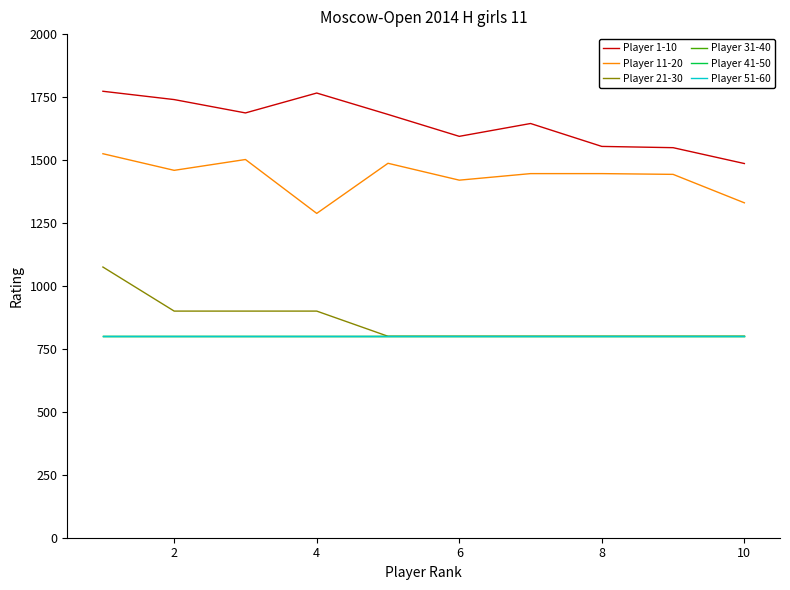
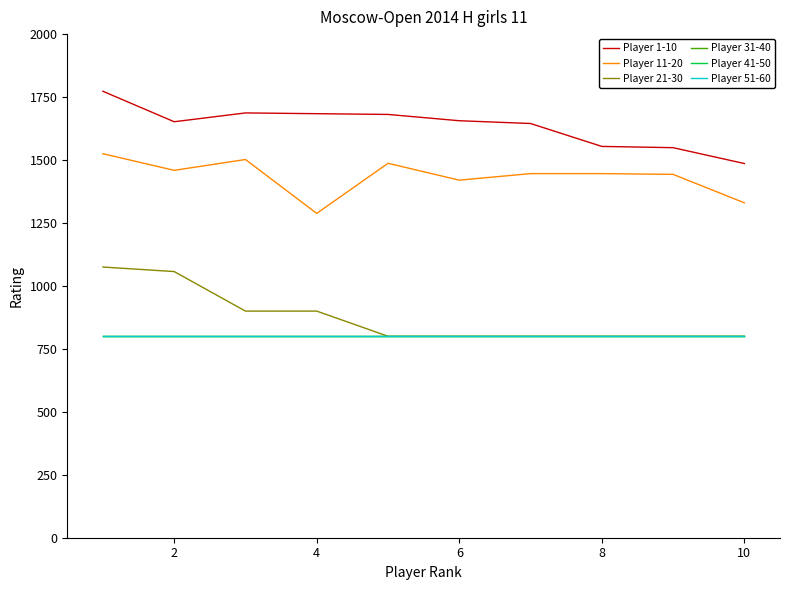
Player 1-10, 2: 1740 -> 1650
Player 21-30, 2: 900 -> 1060
Player 1-10, 4: 1770 -> 1680
Player 1-10, 6: 1590 -> 1660
